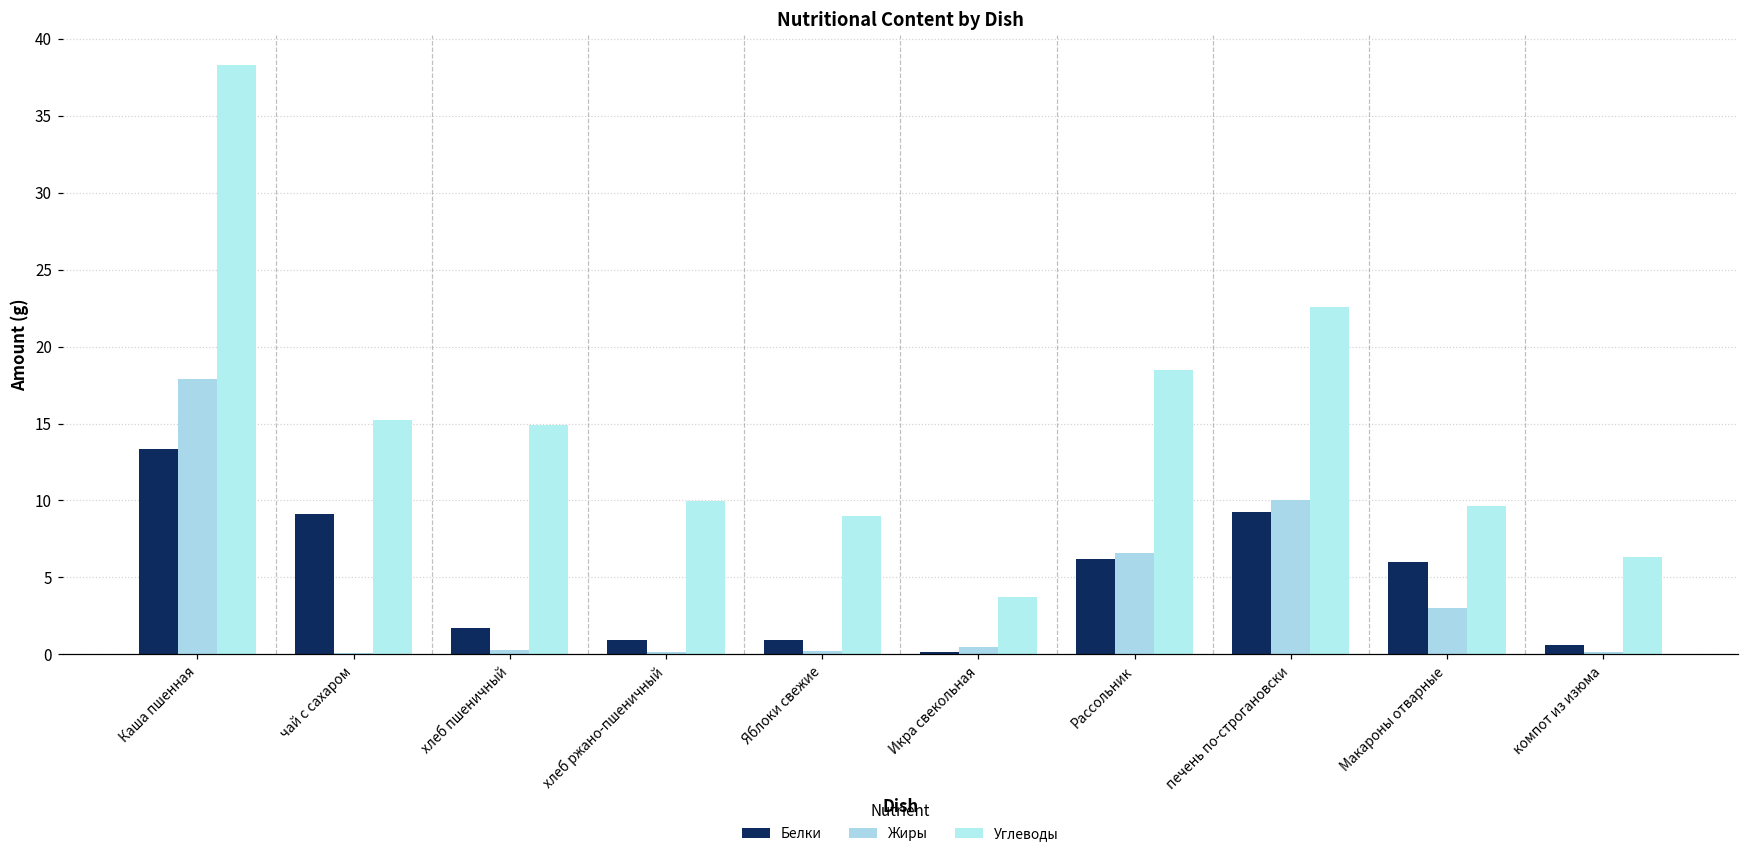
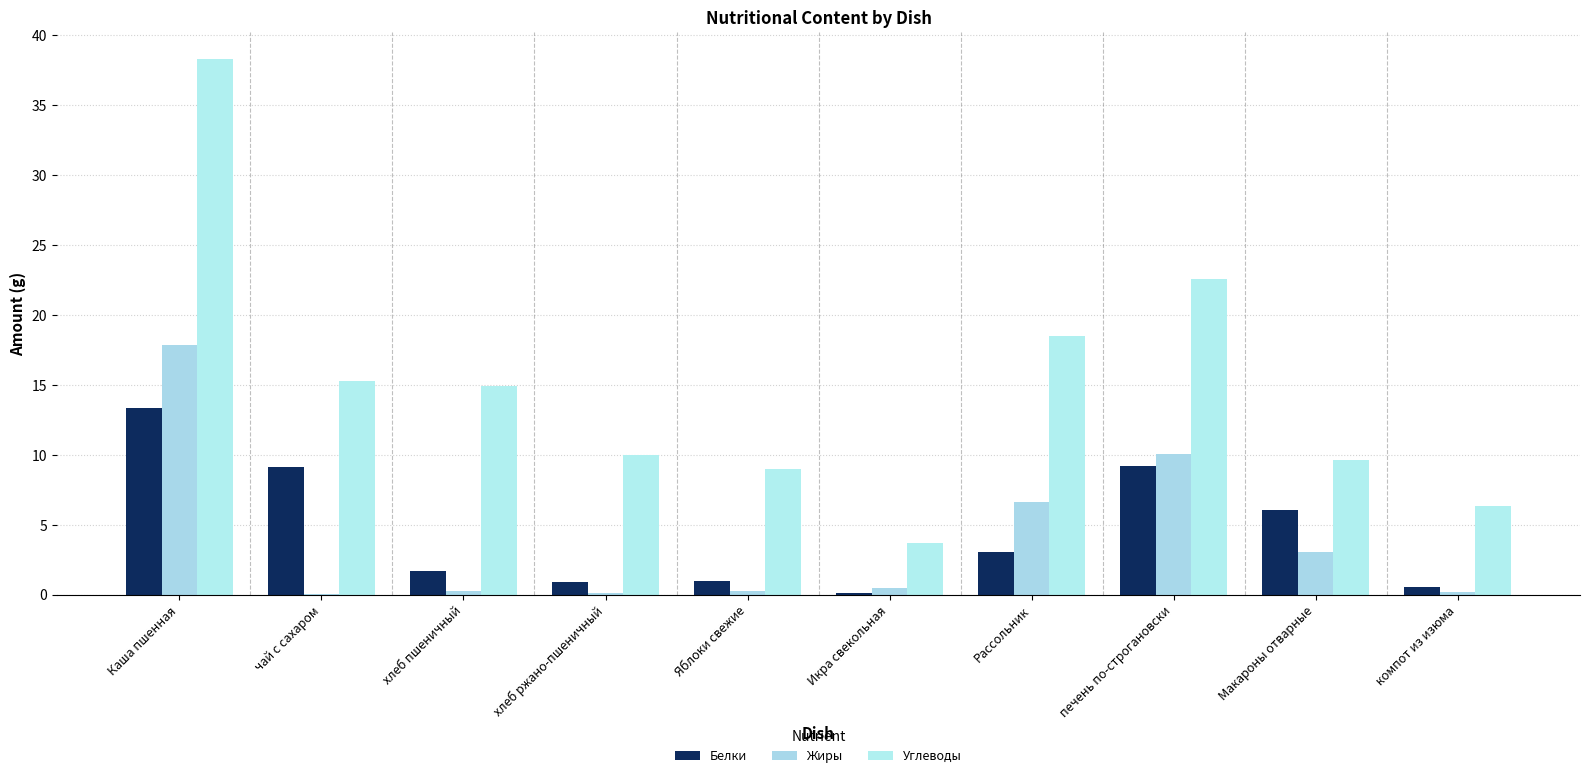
Белки, Рассольник: 6.2 -> 3.1
